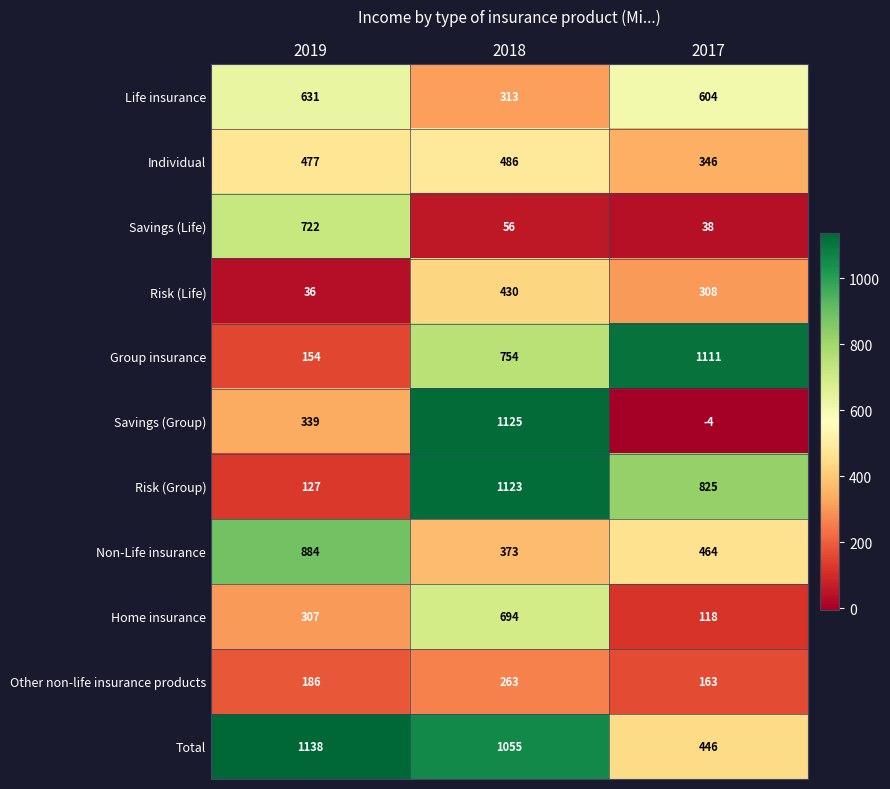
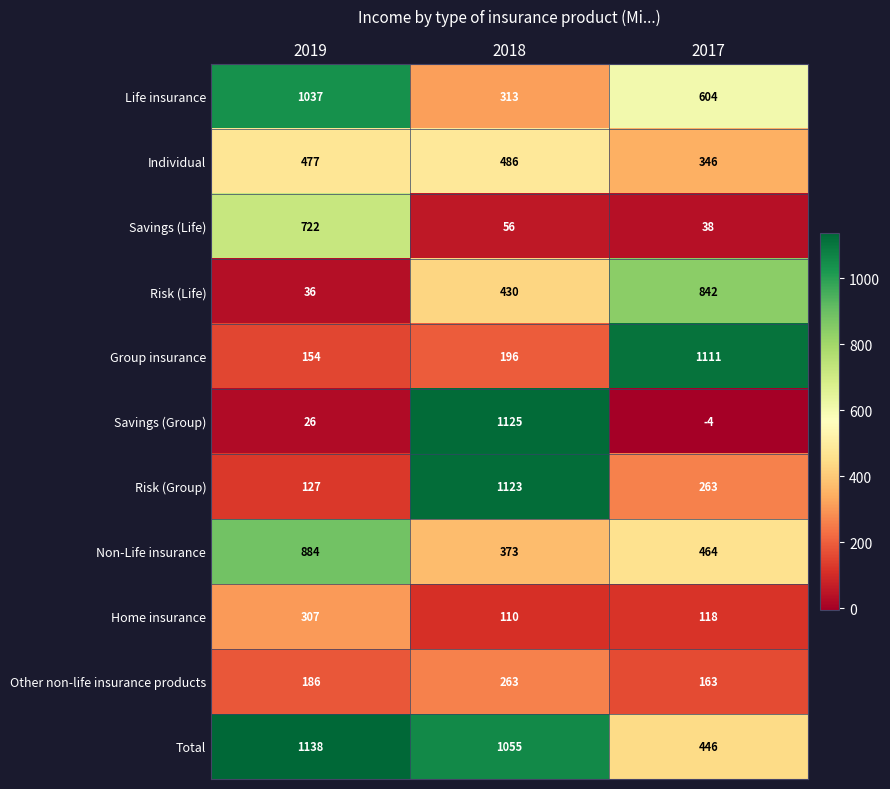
Life insurance, 2019: 631 -> 1037
Risk (Life), 2017: 308 -> 842
Group insurance, 2018: 754 -> 196
Savings (Group), 2019: 339 -> 26
Risk (Group), 2017: 825 -> 263
Home insurance, 2018: 694 -> 110
